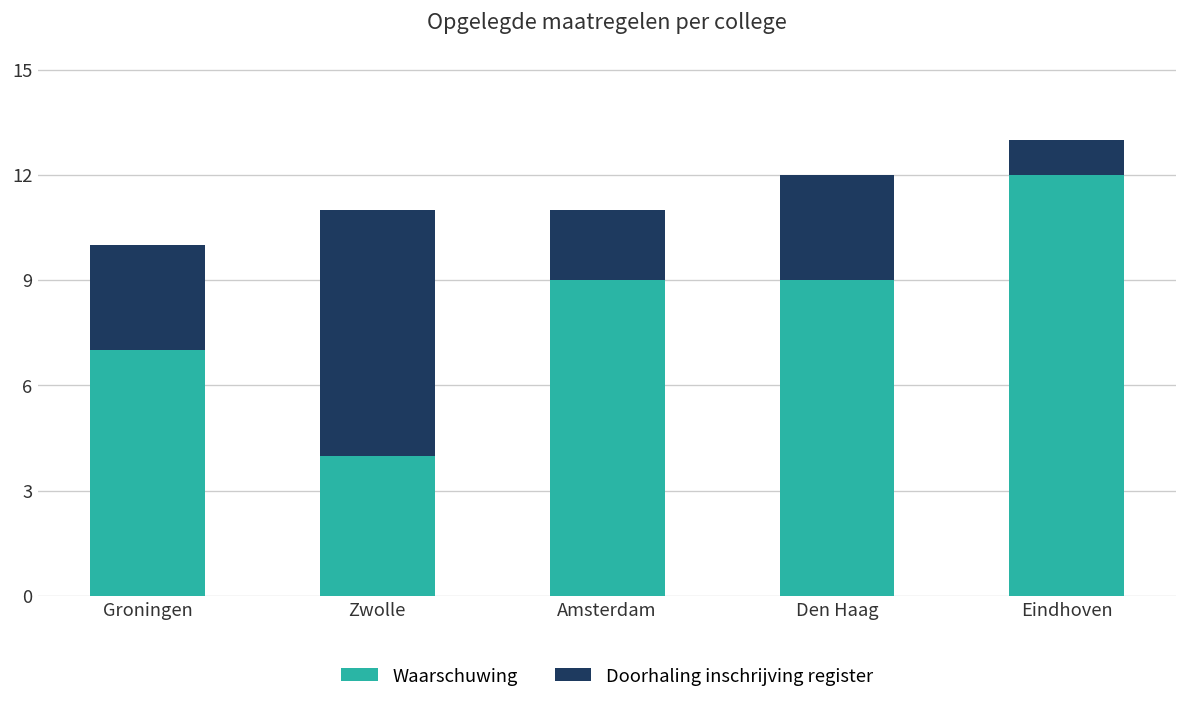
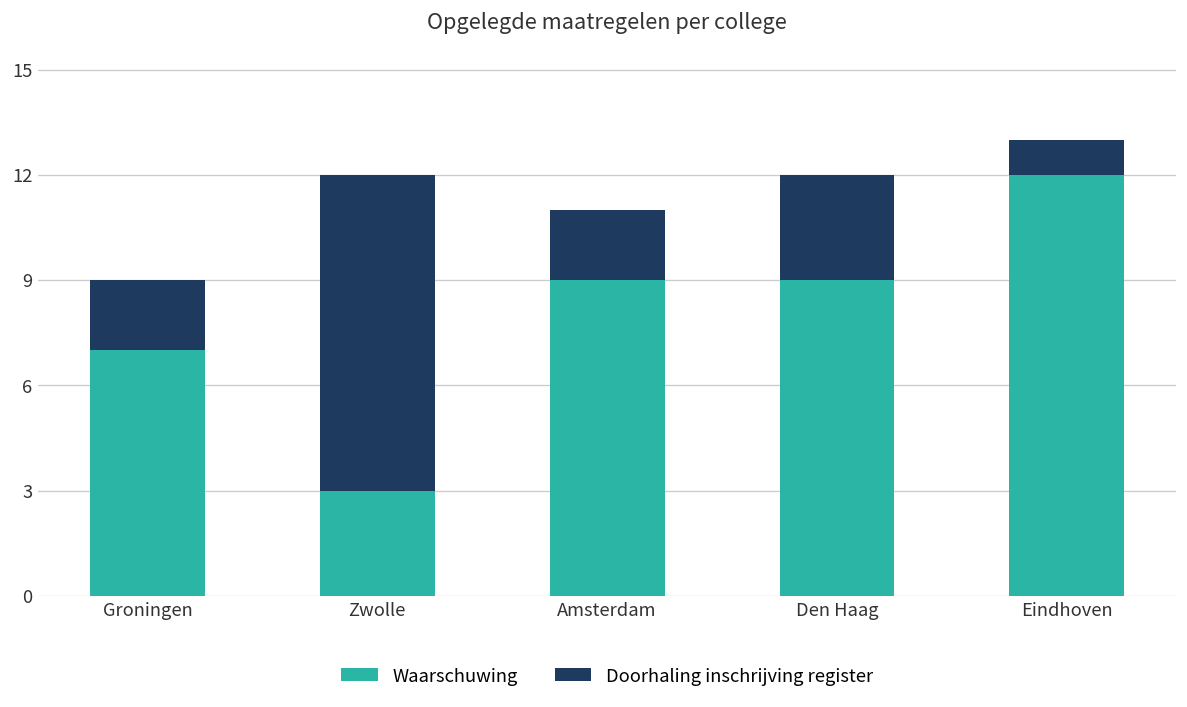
Doorhaling inschrijving register, Groningen: 3 -> 2
Waarschuwing, Zwolle: 4 -> 3
Doorhaling inschrijving register, Zwolle: 7 -> 9
